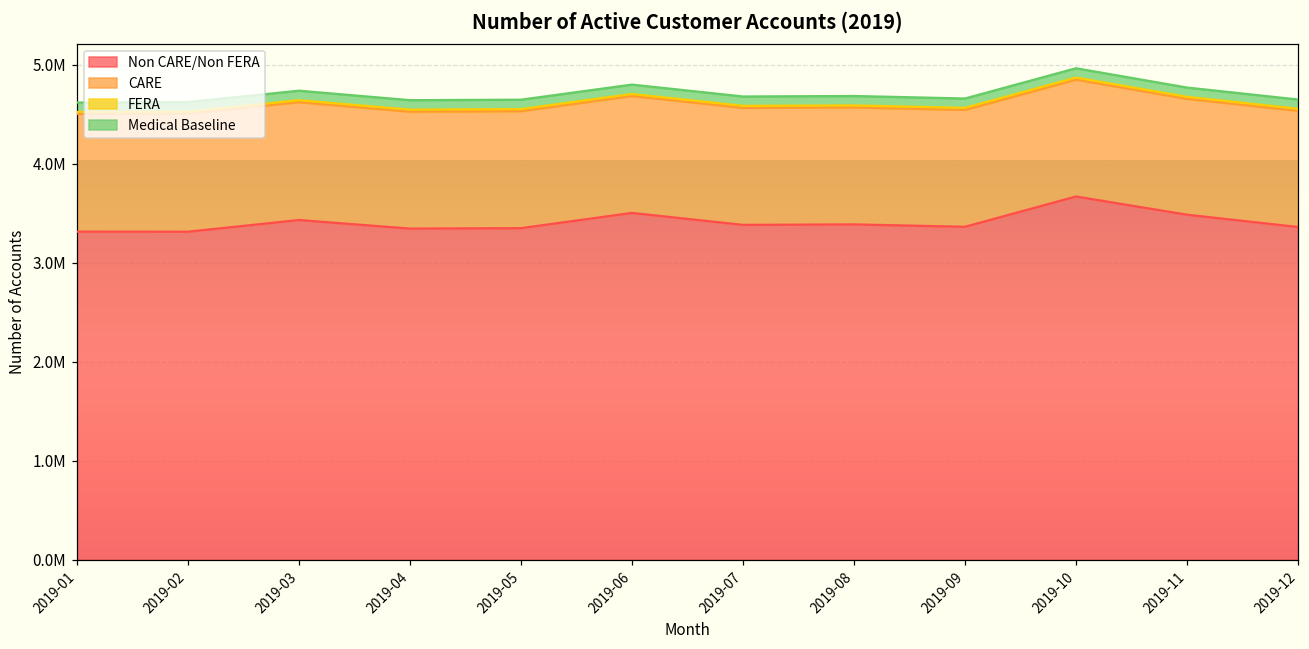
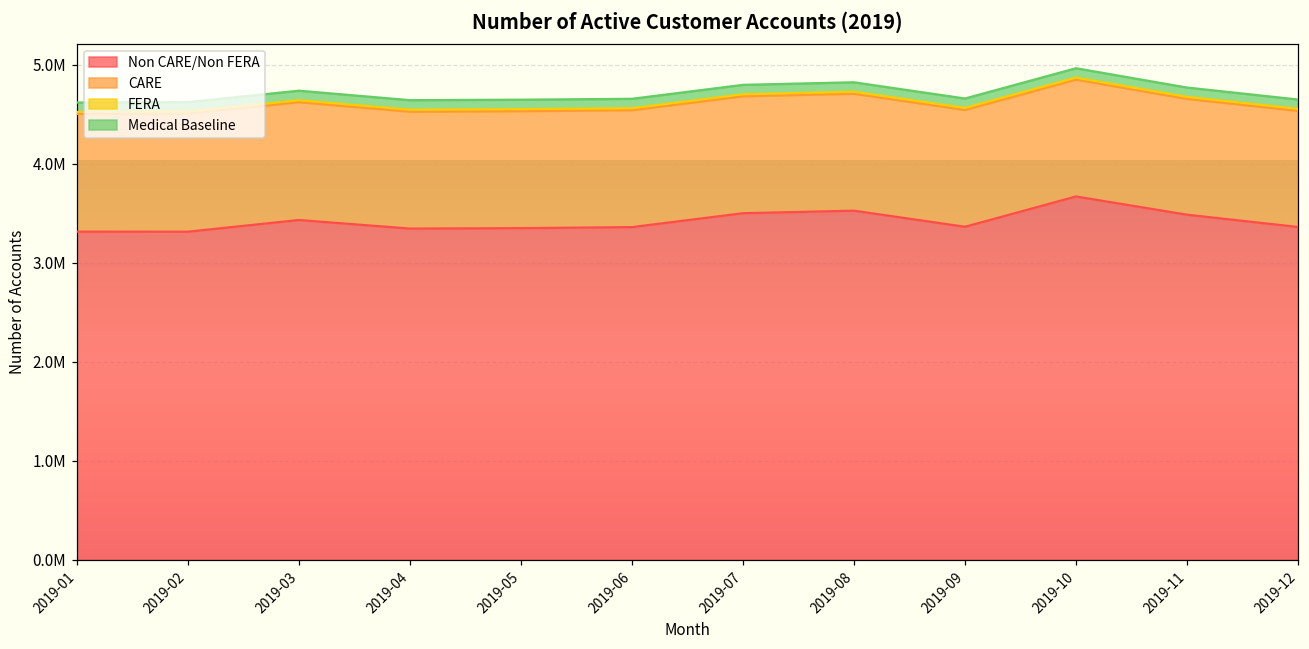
Non CARE/Non FERA, 2019-06: 3500000 -> 3400000
Non CARE/Non FERA, 2019-07: 3400000 -> 3500000
Non CARE/Non FERA, 2019-08: 3400000 -> 3500000
